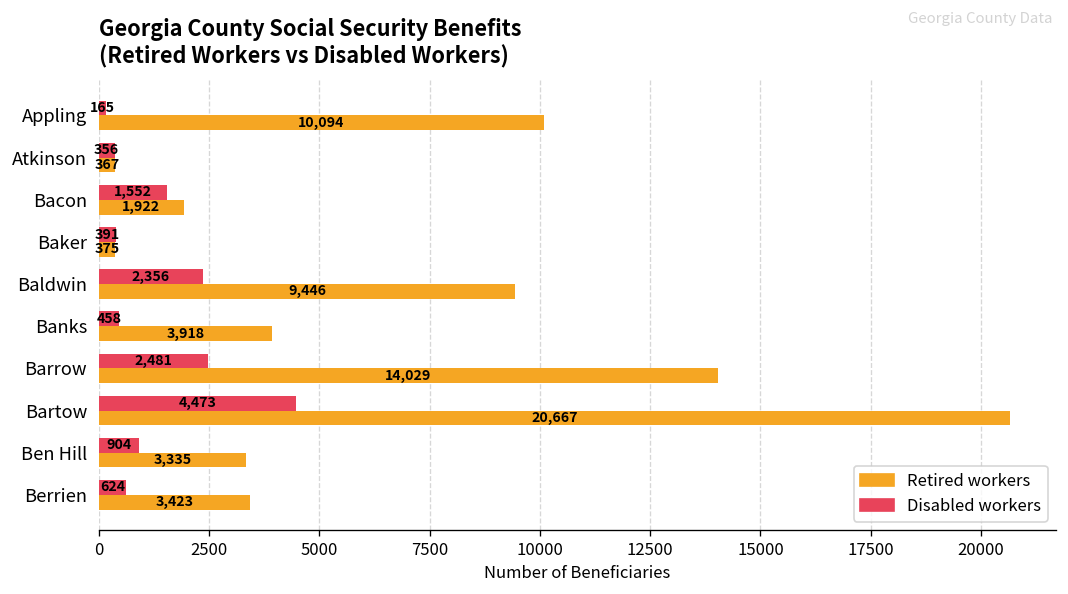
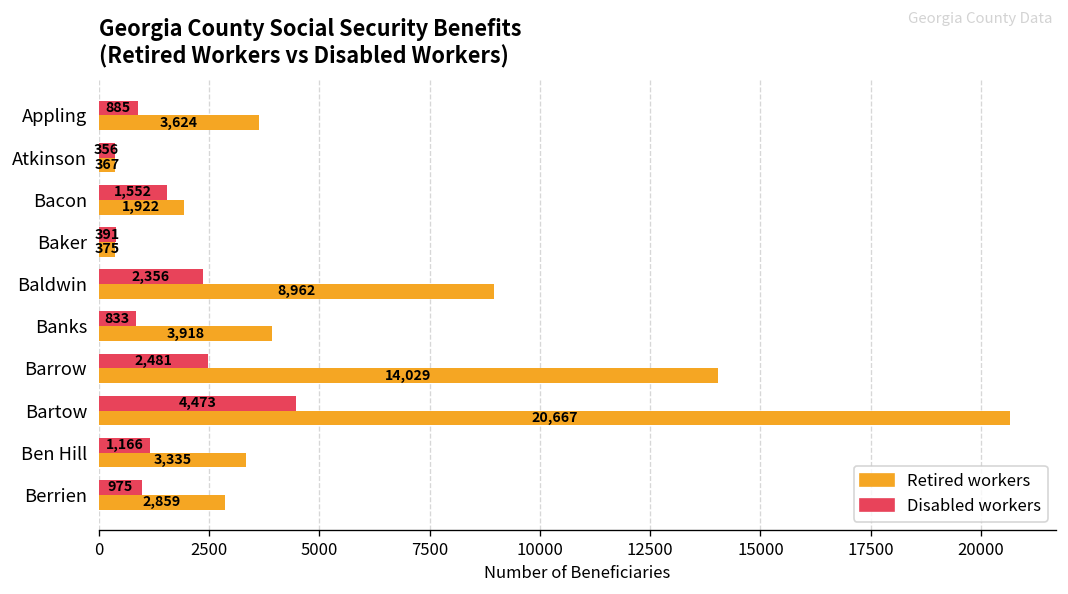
Disabled workers, Appling: 165 -> 885
Retired workers, Appling: 10,094 -> 3,624
Retired workers, Baldwin: 9,446 -> 8,962
Disabled workers, Banks: 458 -> 833
Disabled workers, Ben Hill: 904 -> 1,166
Disabled workers, Berrien: 624 -> 975
Retired workers, Berrien: 3,423 -> 2,859
